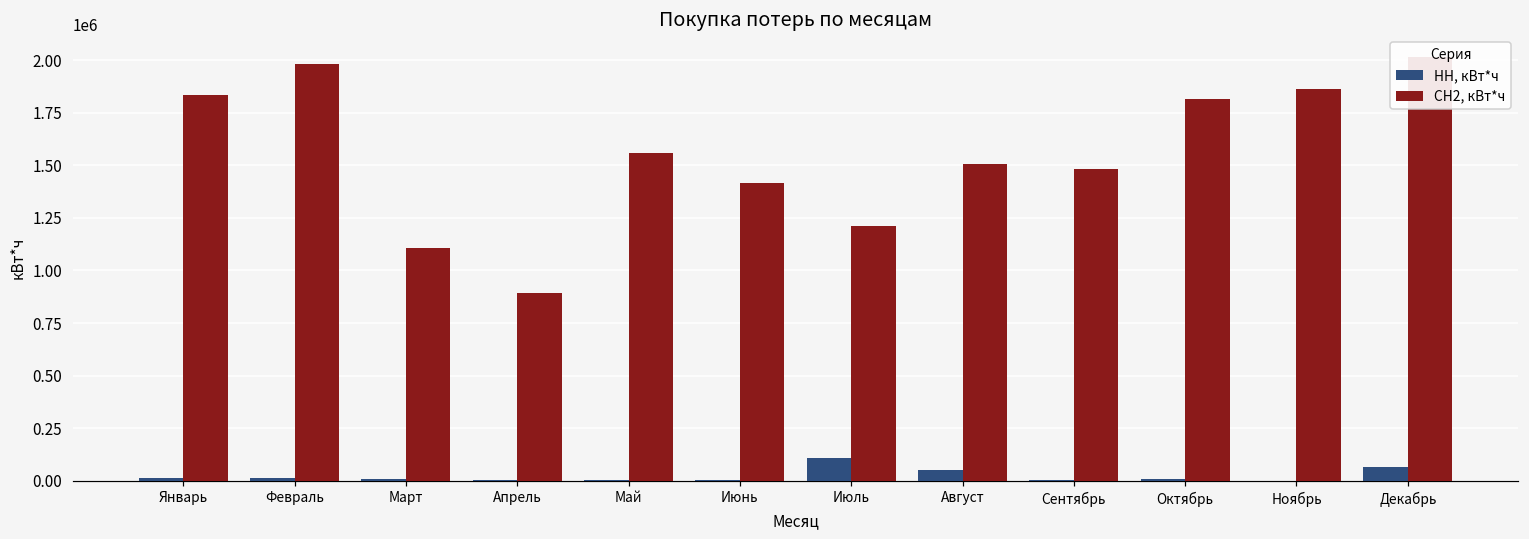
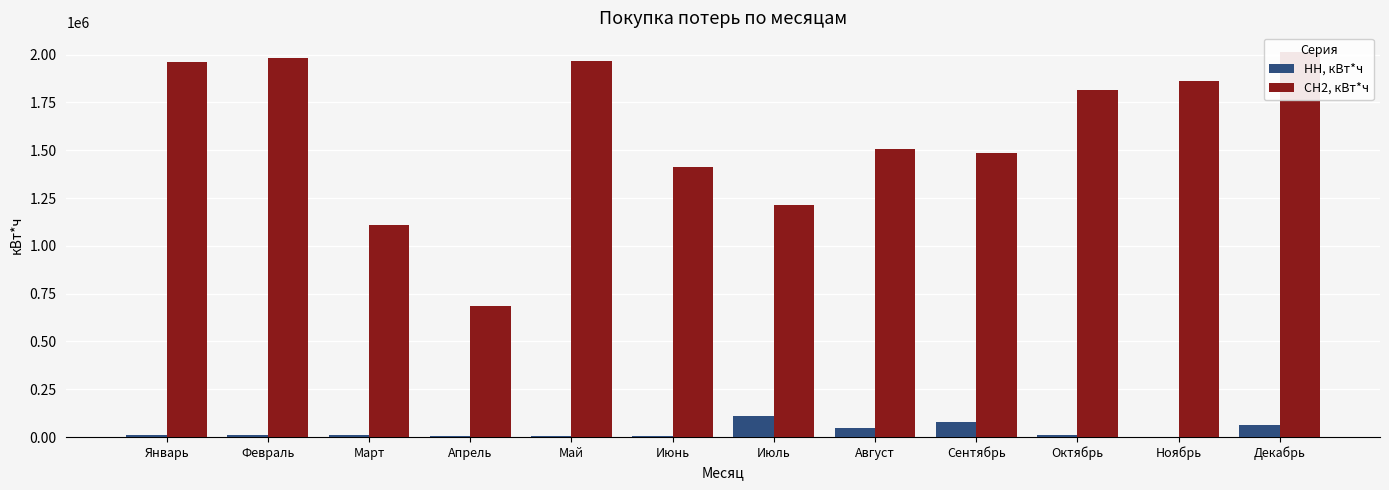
СН2, кВт*ч, Январь: 1830000 -> 1960000
СН2, кВт*ч, Апрель: 890000 -> 690000
СН2, кВт*ч, Май: 1560000 -> 1970000
НН, кВт*ч, Сентябрь: 0 -> 80000
